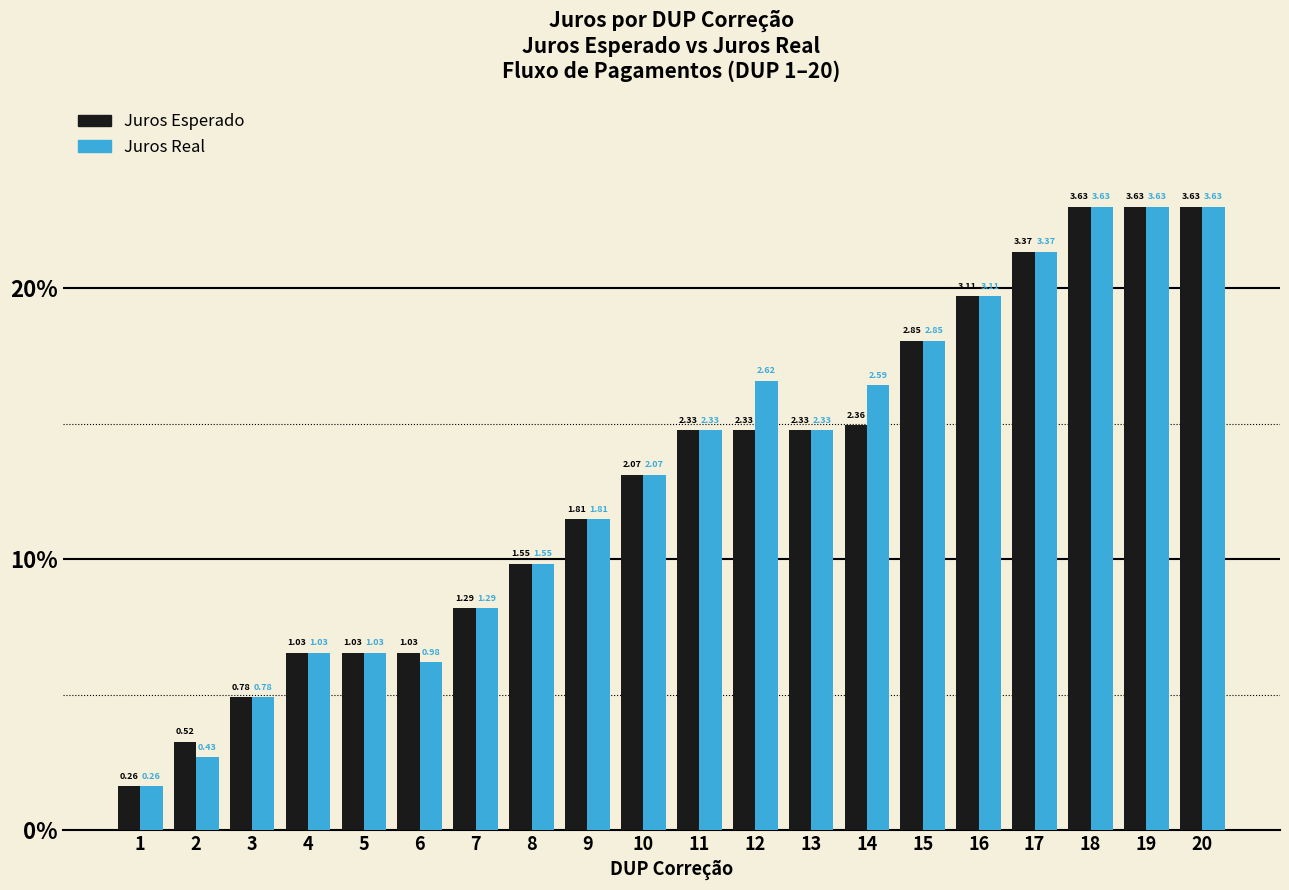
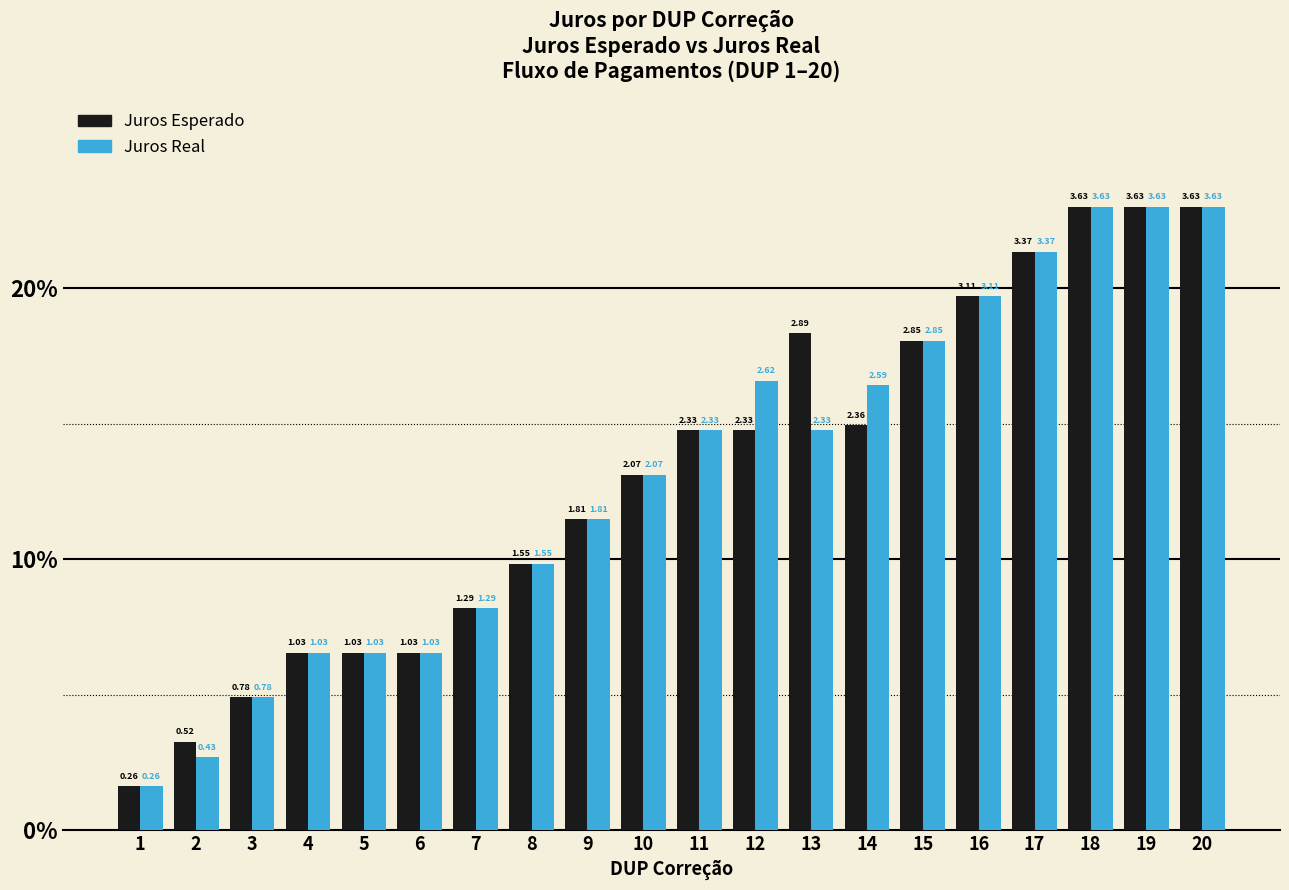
Juros Real, 6: 0.98 -> 1.03
Juros Esperado, 13: 2.33 -> 2.89
